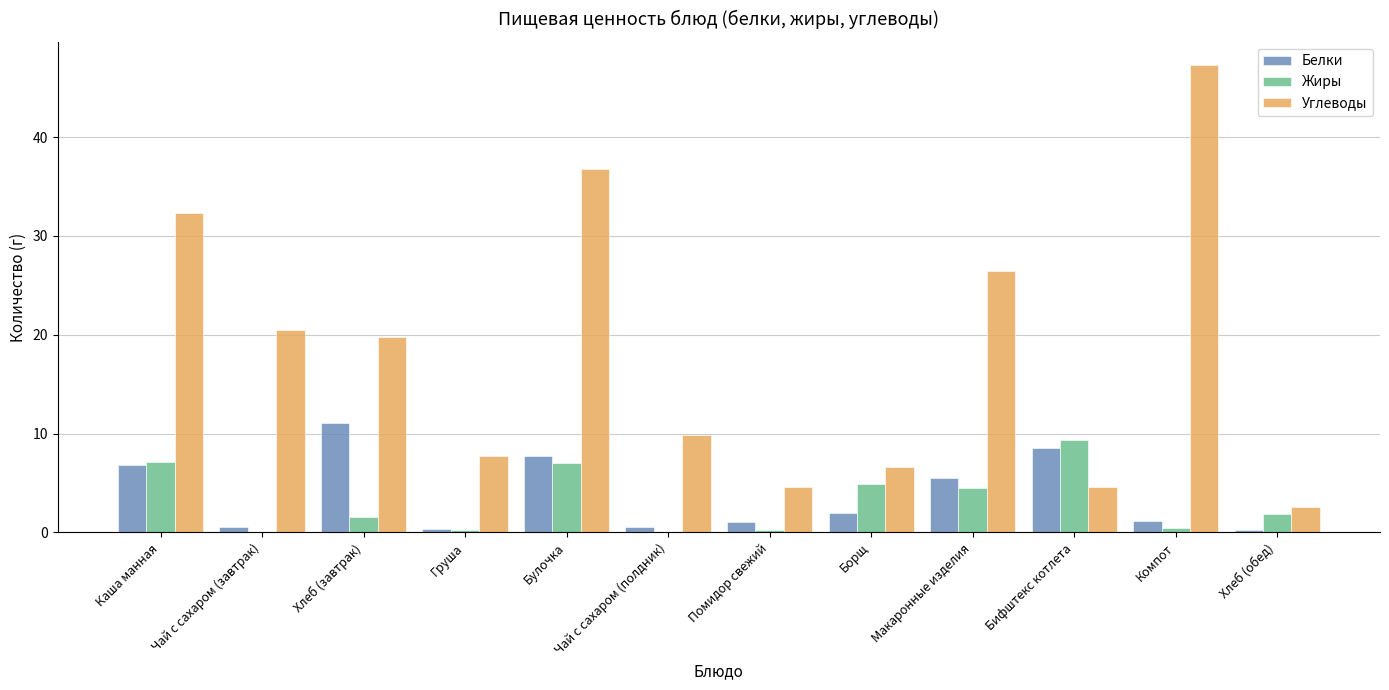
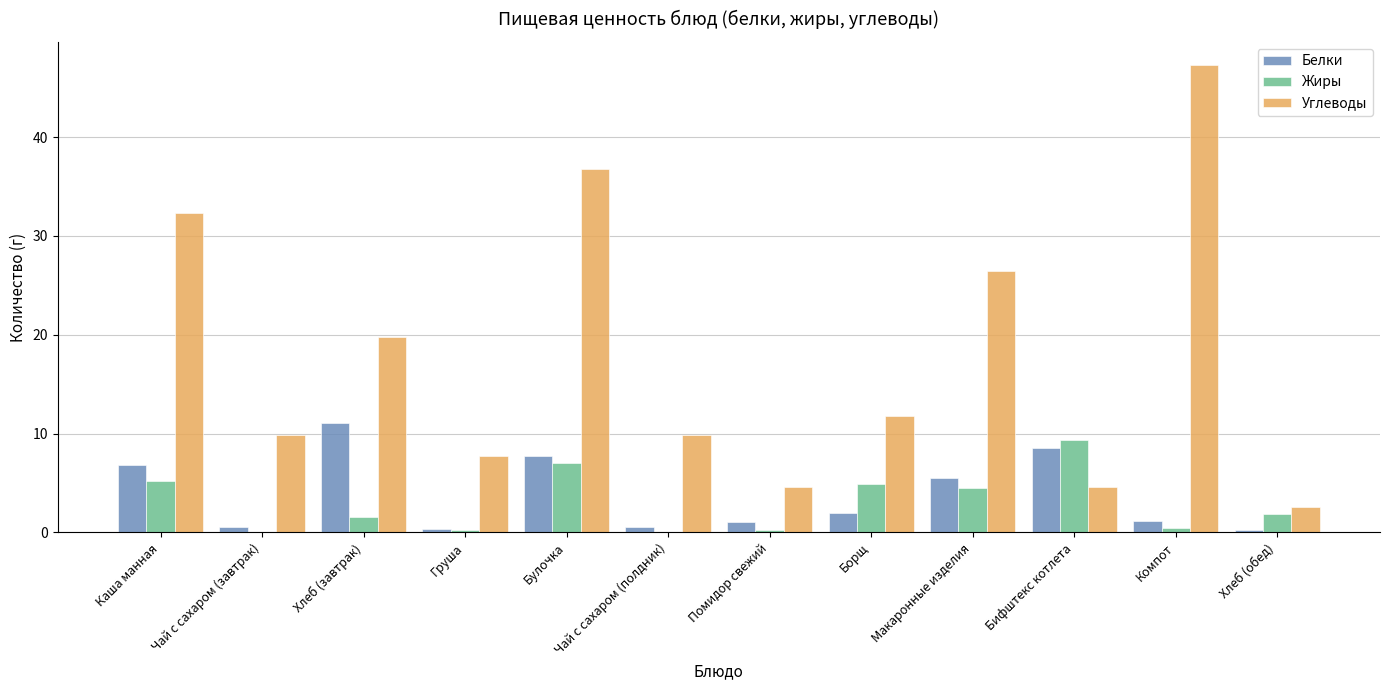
Жиры, Каша манная: 7 -> 5
Углеводы, Чай с сахаром (завтрак): 21 -> 10
Углеводы, Борщ: 7 -> 12
